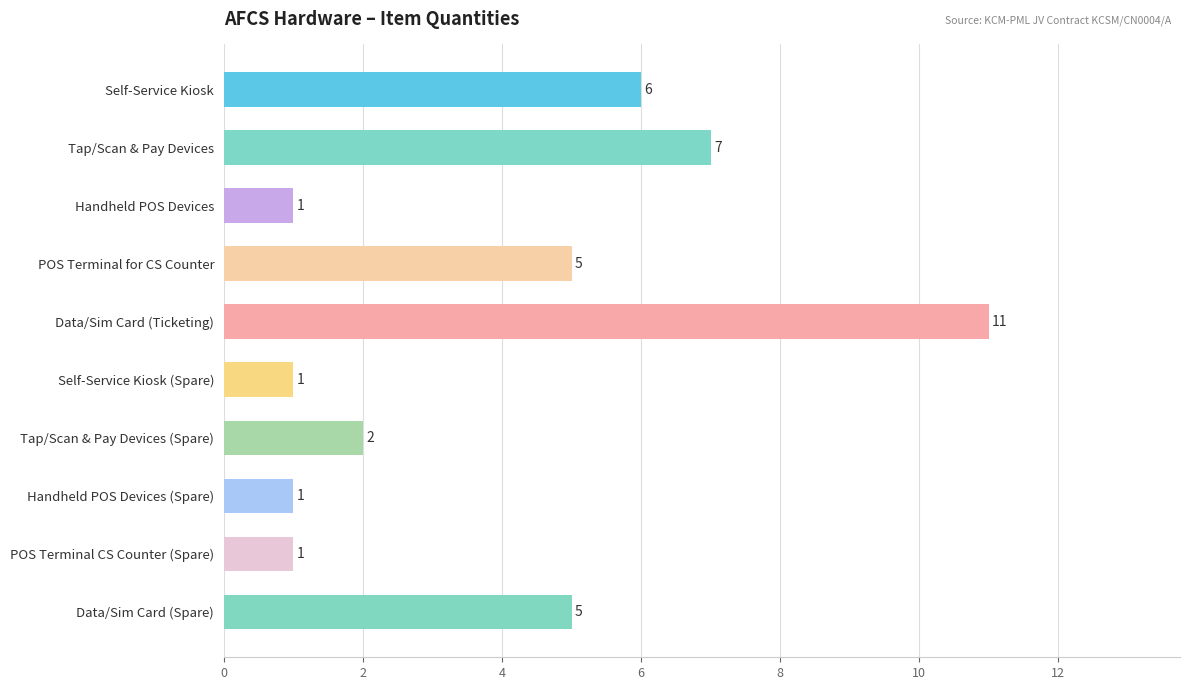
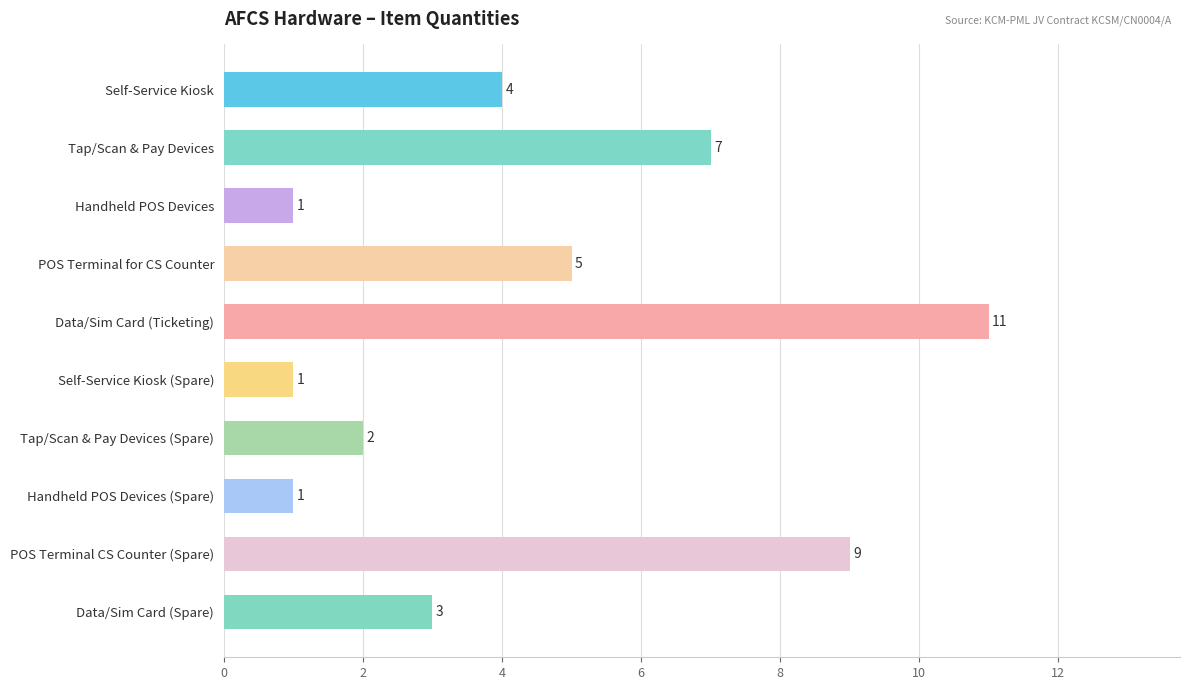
Self-Service Kiosk: 6 -> 4
POS Terminal CS Counter (Spare): 1 -> 9
Data/Sim Card (Spare): 5 -> 3
